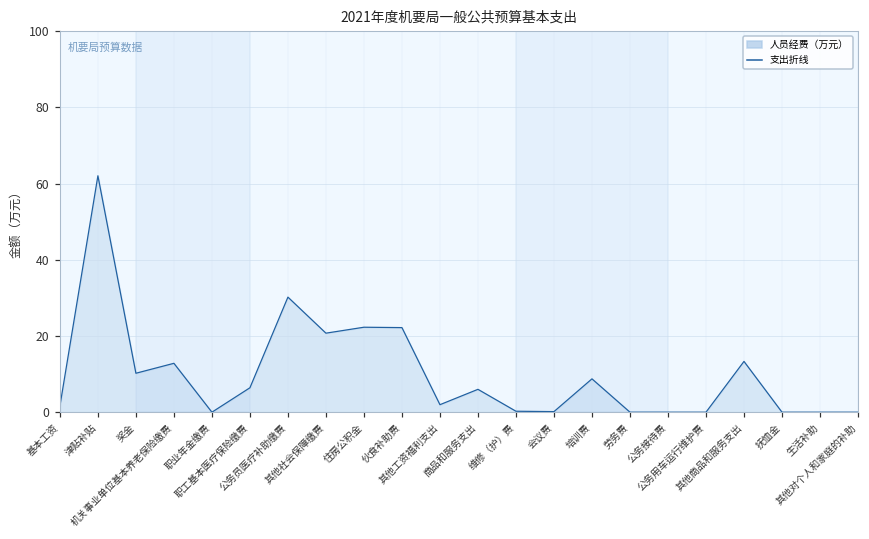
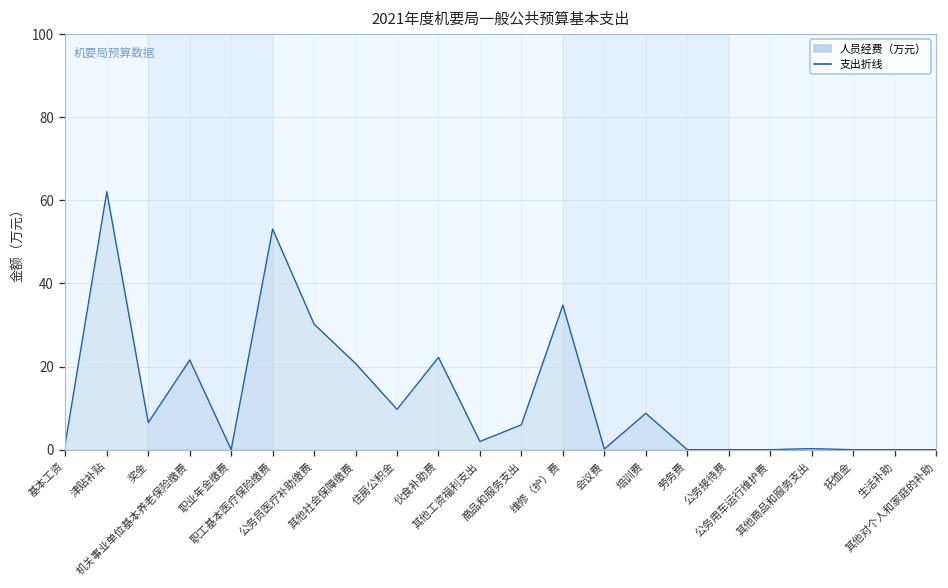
奖金: 10 -> 7
机关事业单位基本养老保险缴费: 13 -> 22
职工基本医疗保险缴费: 6 -> 53
住房公积金: 22 -> 10
维修（护）费: 0 -> 35
其他商品和服务支出: 13 -> 0
